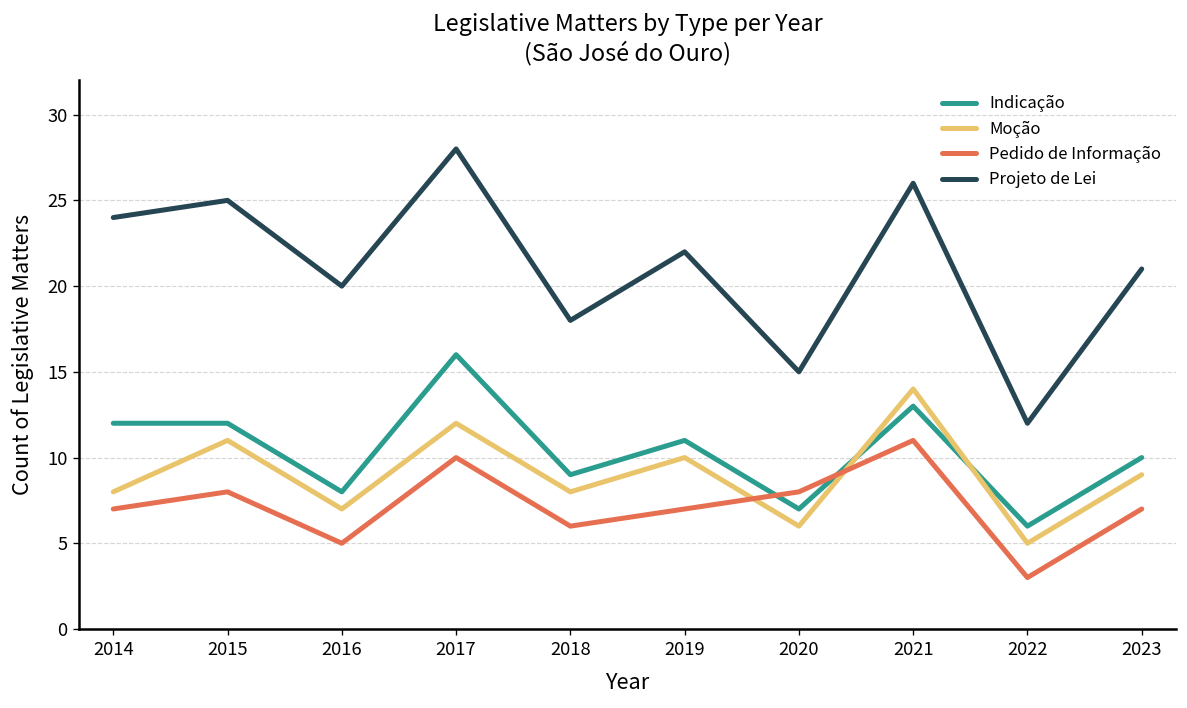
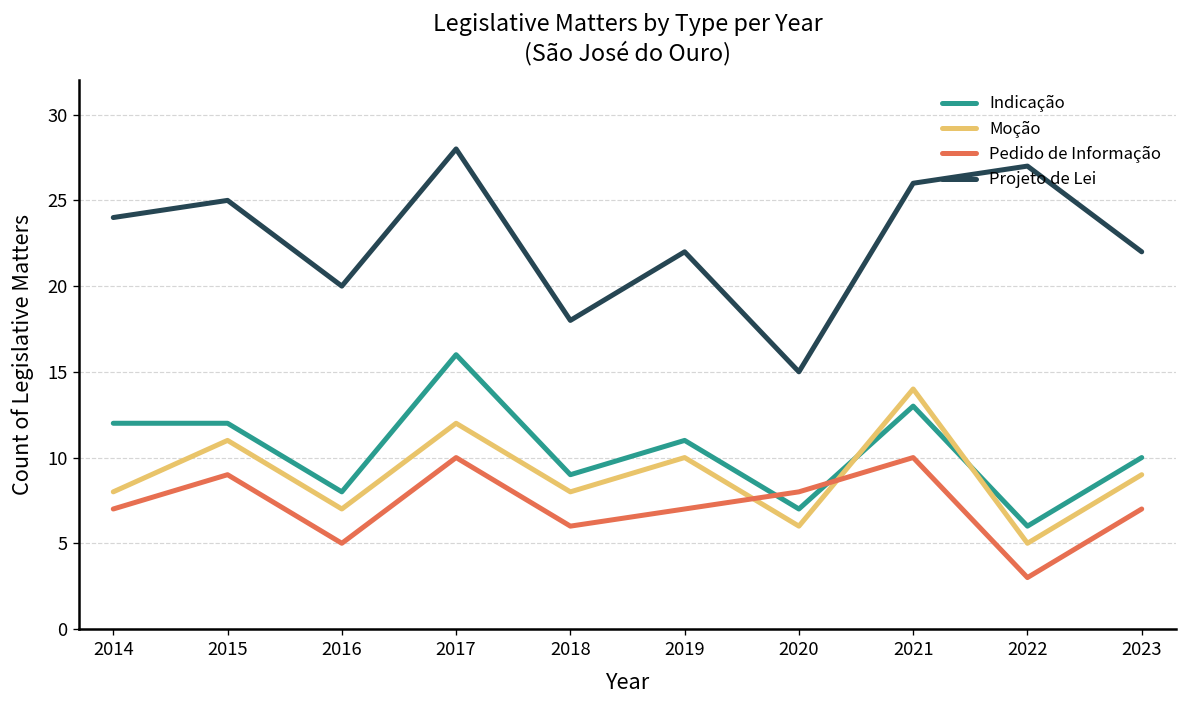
Pedido de Informação, 2015: 8 -> 9
Pedido de Informação, 2021: 11 -> 10
Projeto de Lei, 2022: 12 -> 27
Projeto de Lei, 2023: 21 -> 22
